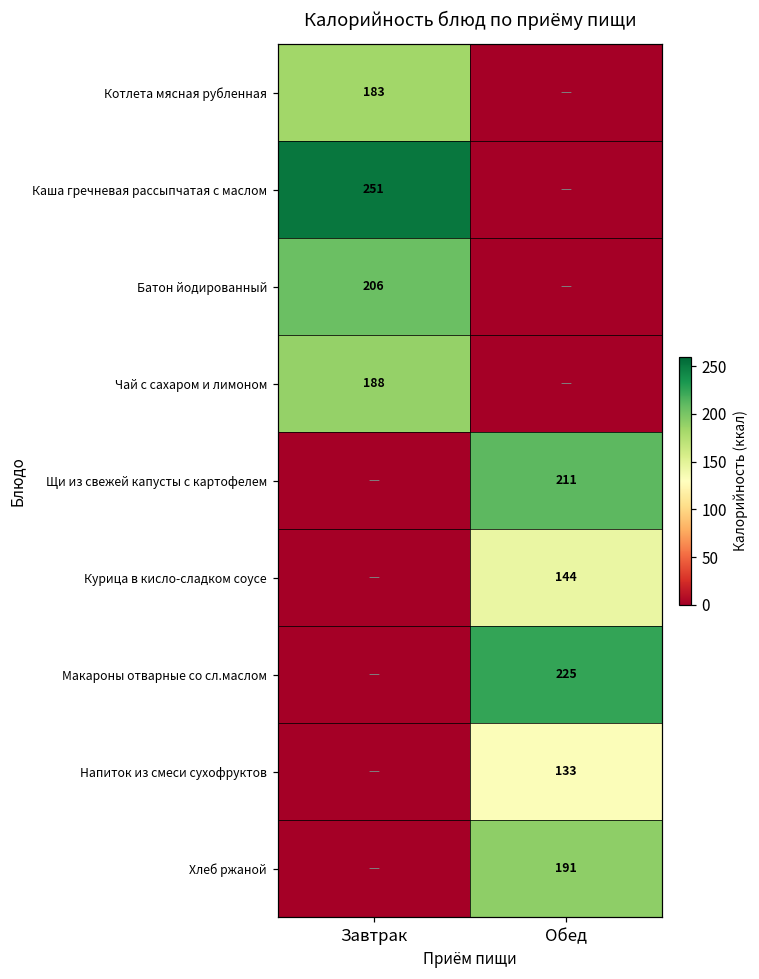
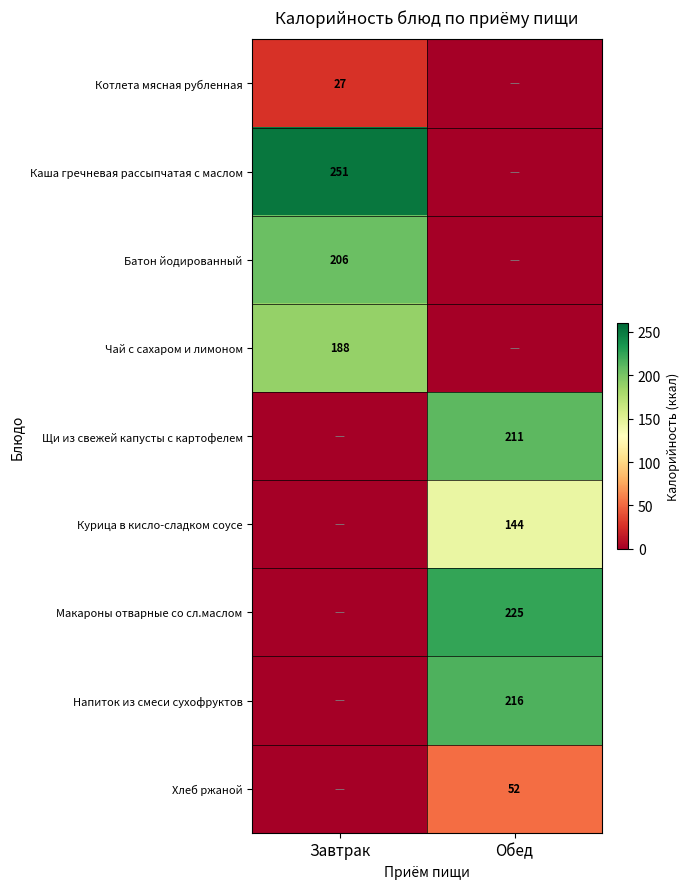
Котлета мясная рубленная, Завтрак: 183 -> 27
Напиток из смеси сухофруктов, Обед: 133 -> 216
Хлеб ржаной, Обед: 191 -> 52
